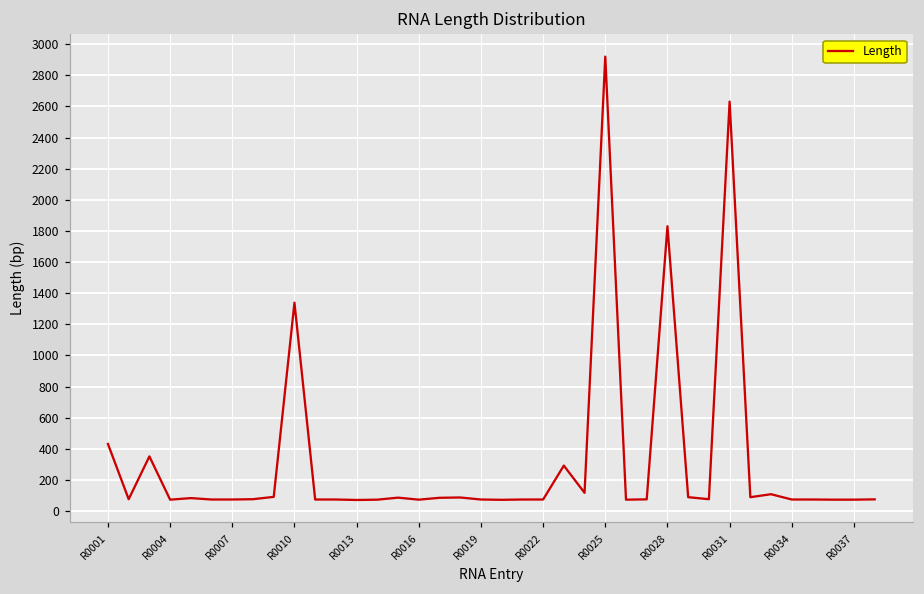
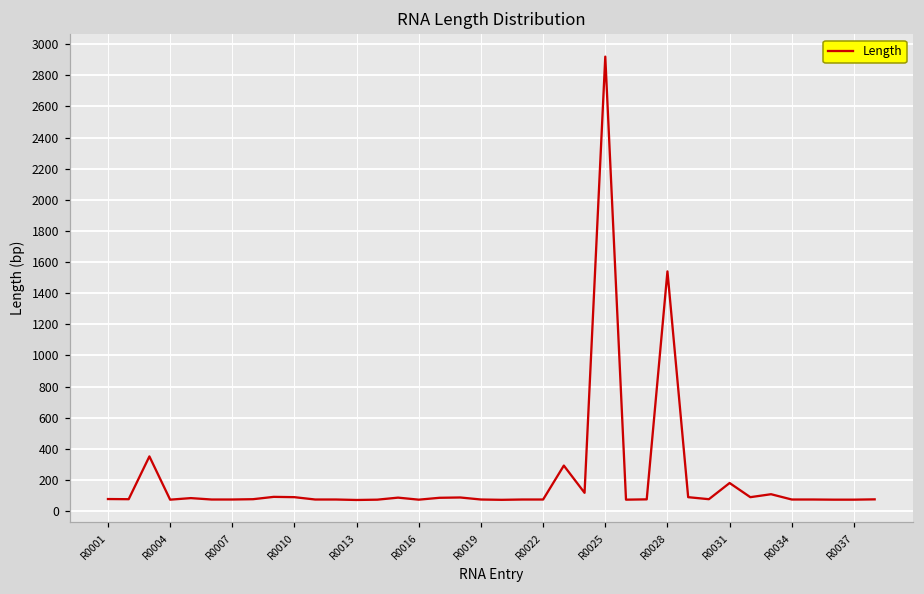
R0001: 430 -> 80
R0010: 1340 -> 90
R0028: 1830 -> 1540
R0031: 2630 -> 180
